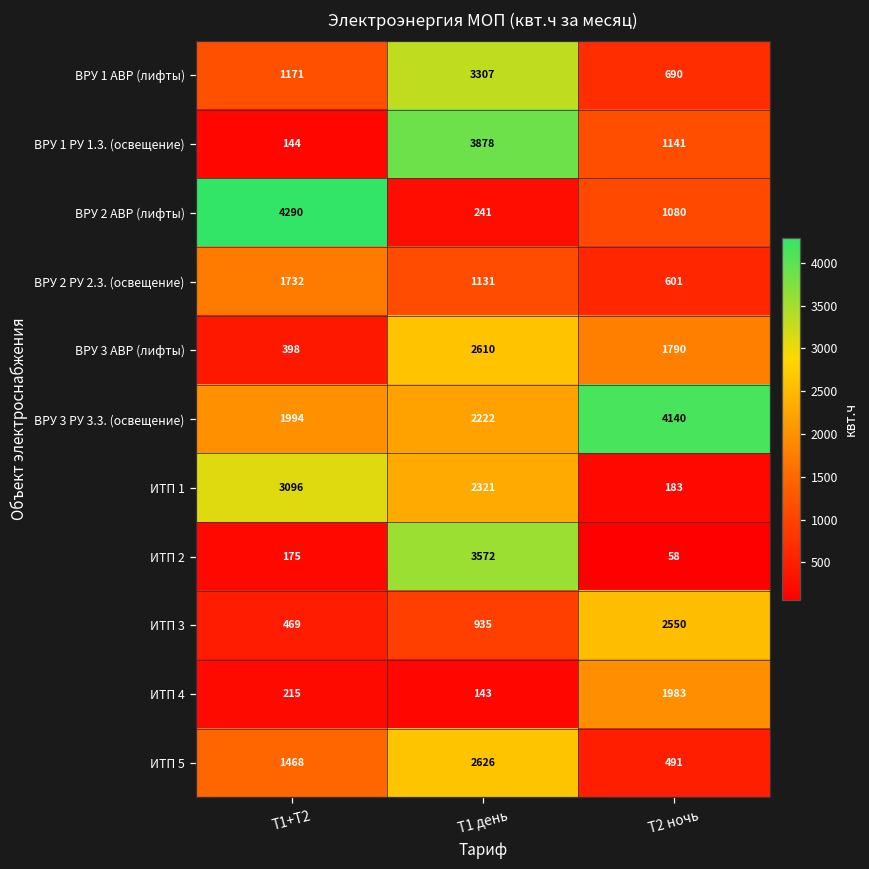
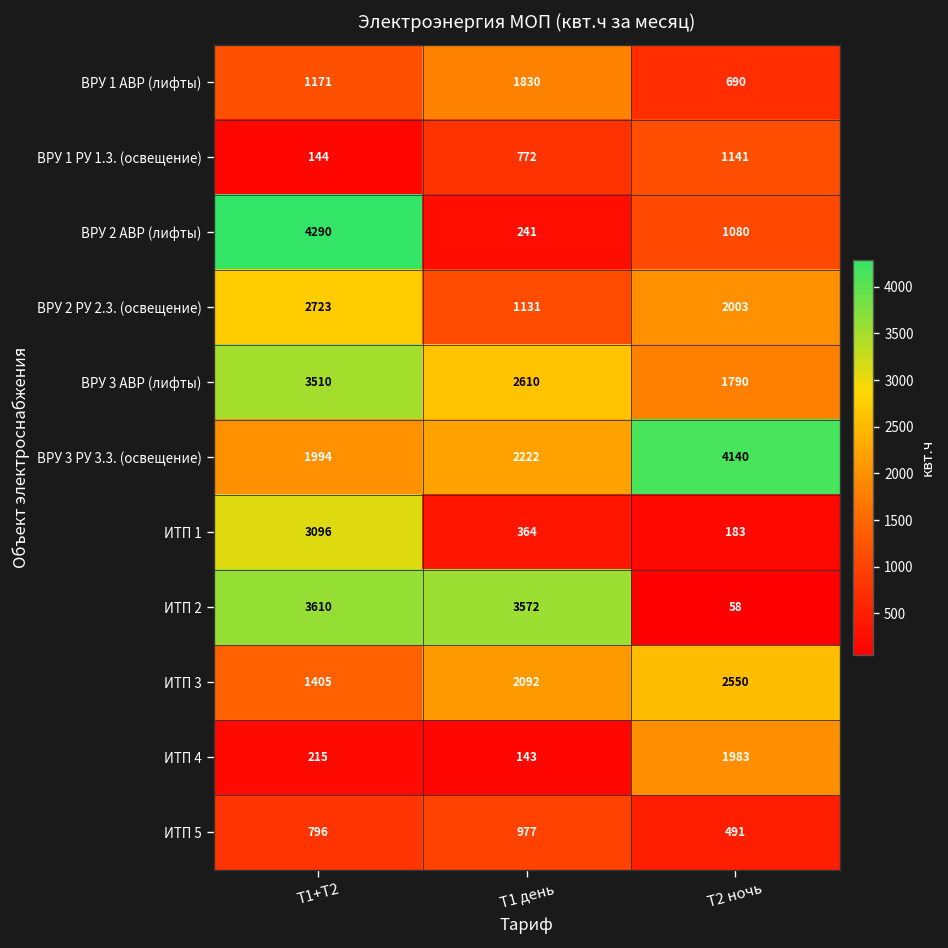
ВРУ 1 АВР (лифты), Т1 день: 3307 -> 1830
ВРУ 1 РУ 1.3. (освещение), Т1 день: 3878 -> 772
ВРУ 2 РУ 2.3. (освещение), Т1+Т2: 1732 -> 2723
ВРУ 2 РУ 2.3. (освещение), Т2 ночь: 601 -> 2003
ВРУ 3 АВР (лифты), Т1+Т2: 398 -> 3510
ИТП 1, Т1 день: 2321 -> 364
ИТП 2, Т1+Т2: 175 -> 3610
ИТП 3, Т1+Т2: 469 -> 1405
ИТП 3, Т1 день: 935 -> 2092
ИТП 5, Т1+Т2: 1468 -> 796
ИТП 5, Т1 день: 2626 -> 977
